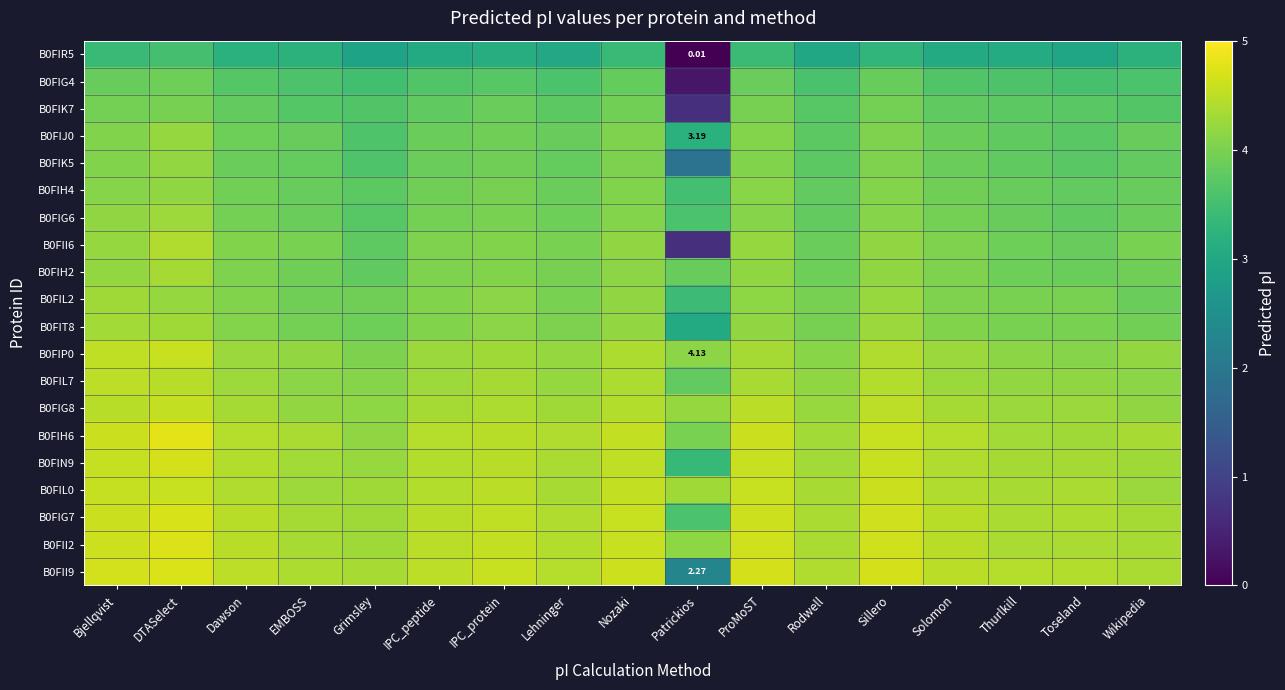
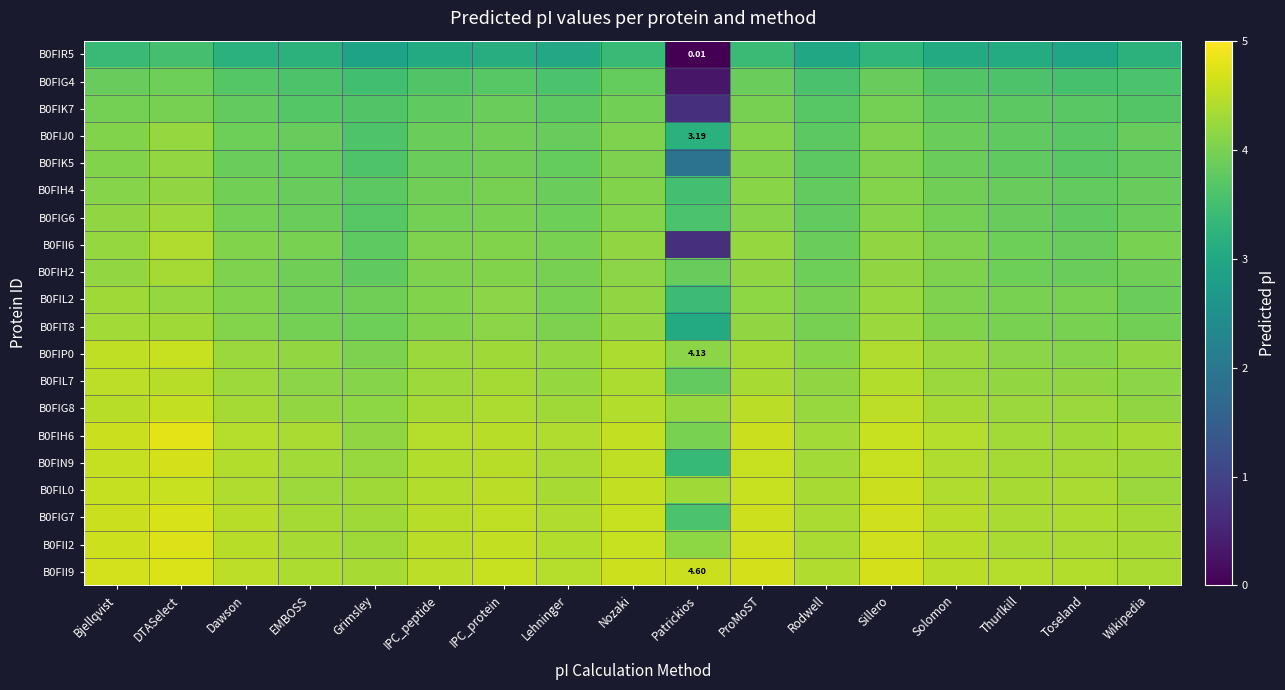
B0FII9, Patrickios: 2.27 -> 4.60
